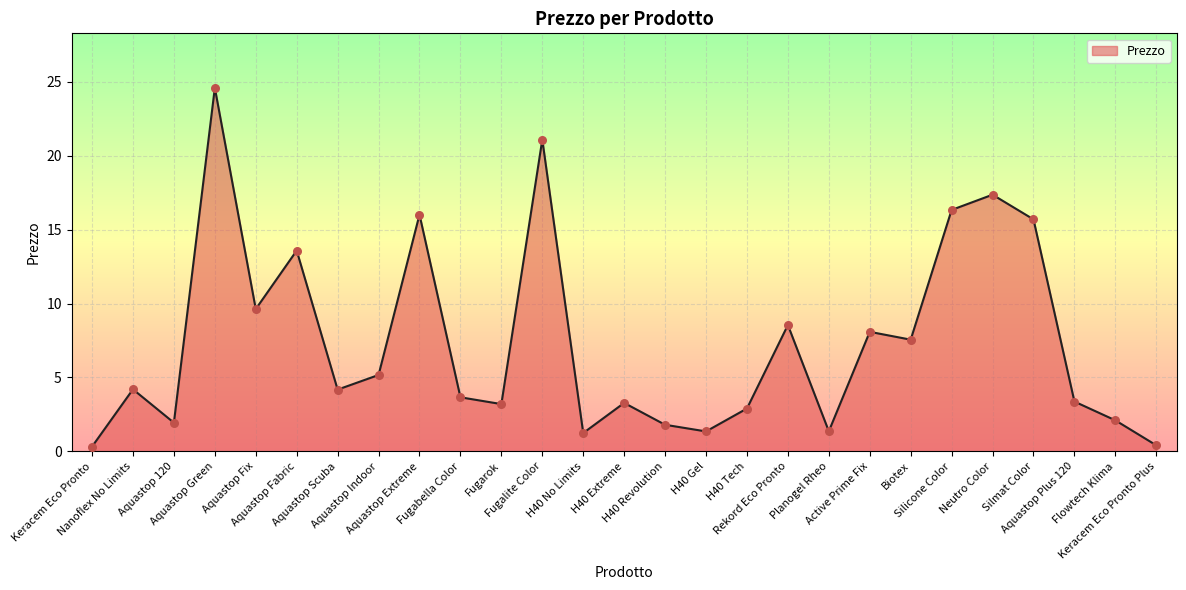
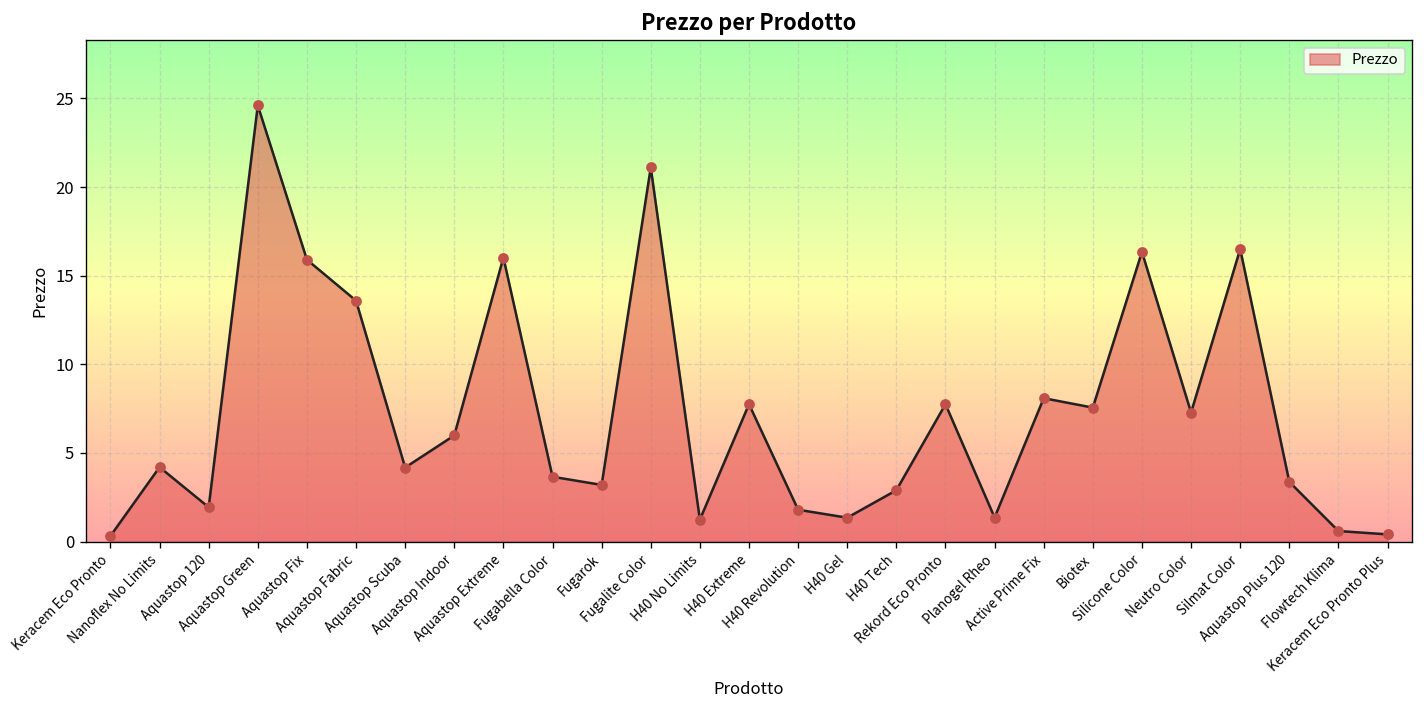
Aquastop Fix: 9.6 -> 15.9
Aquastop Indoor: 5.2 -> 6.0
H40 Extreme: 3.3 -> 7.8
Rekord Eco Pronto: 8.6 -> 7.8
Neutro Color: 17.4 -> 7.3
Silmat Color: 15.7 -> 16.5
Flowtech Klima: 2.1 -> 0.6
